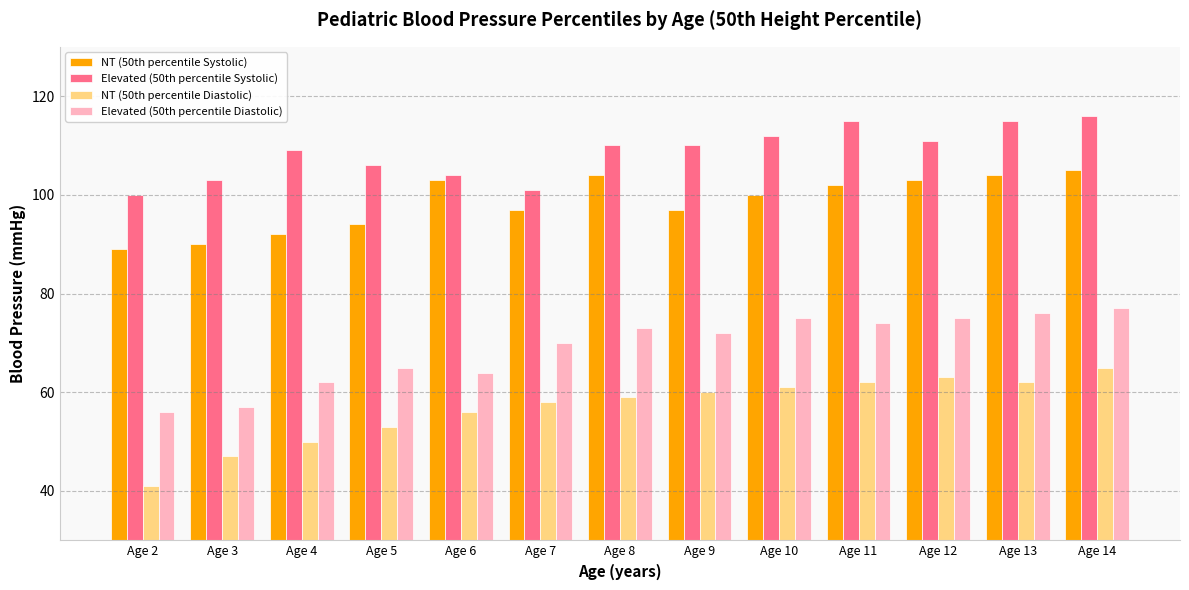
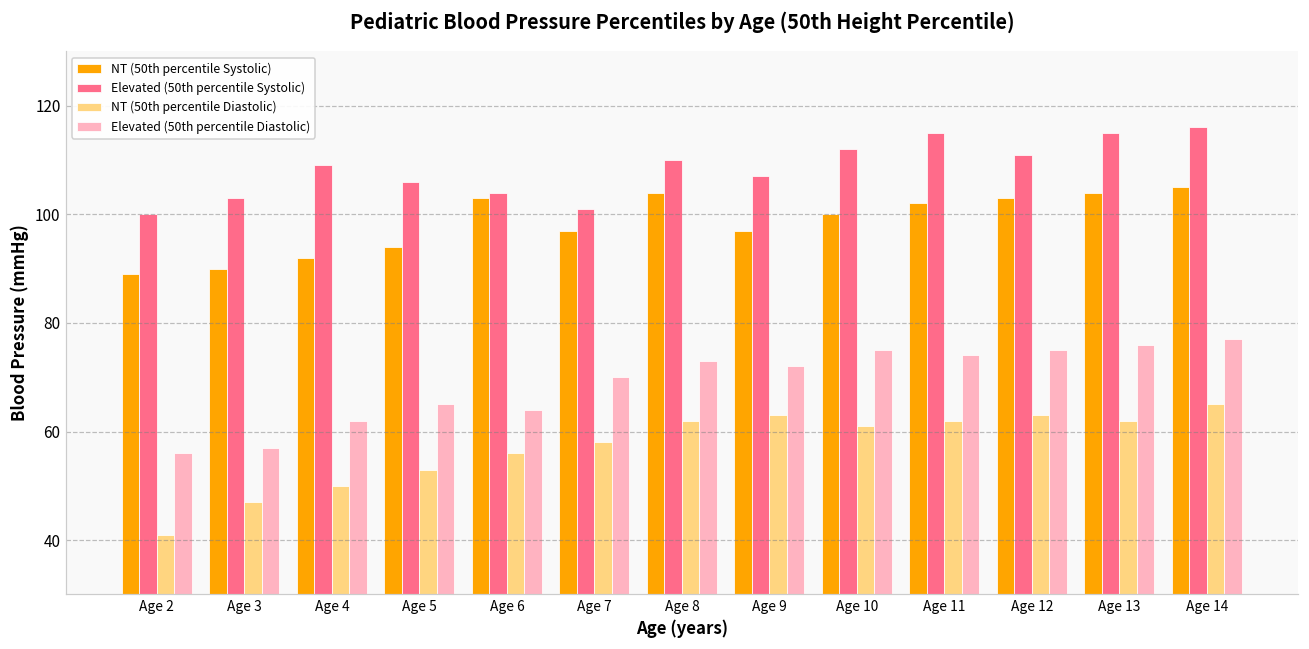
NT (50th percentile Diastolic), Age 8: 59 -> 62
Elevated (50th percentile Systolic), Age 9: 110 -> 107
NT (50th percentile Diastolic), Age 9: 60 -> 63
